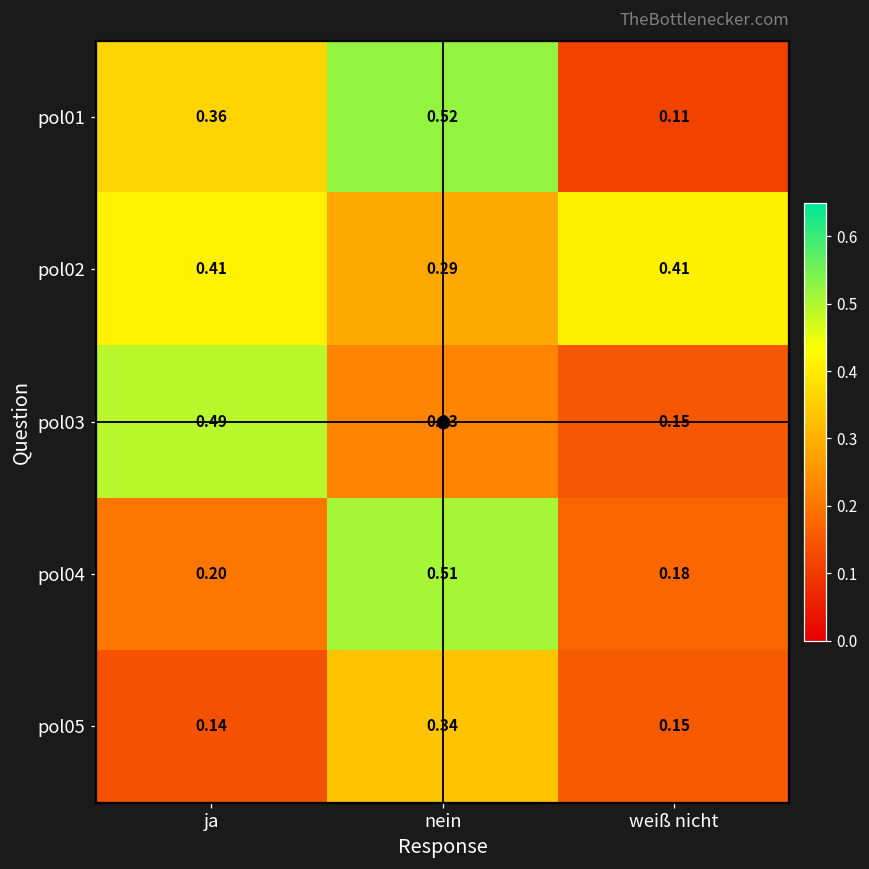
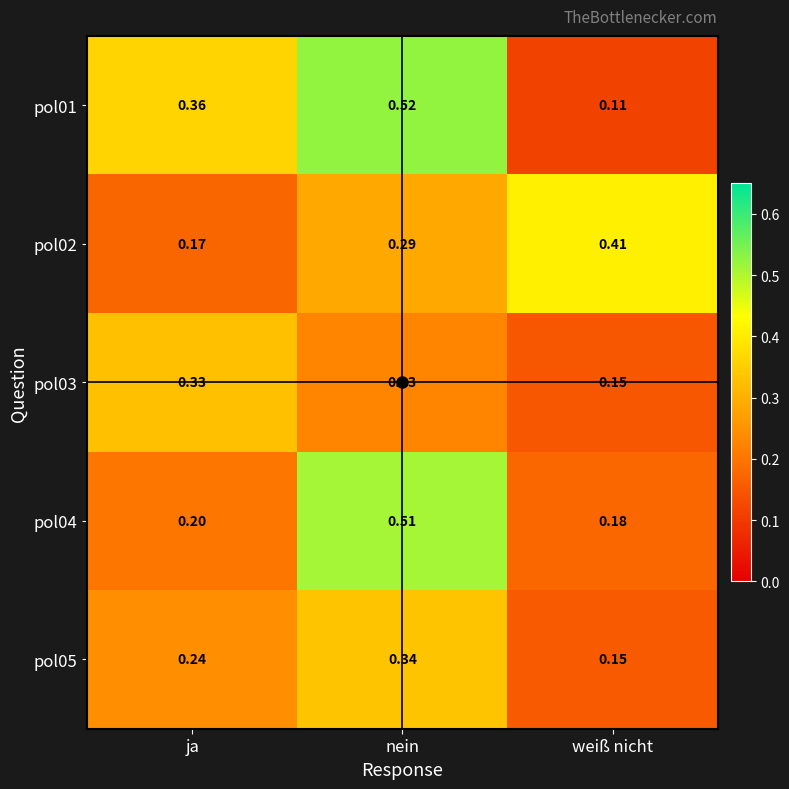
pol02, ja: 0.41 -> 0.17
pol03, ja: 0.49 -> 0.33
pol05, ja: 0.14 -> 0.24
